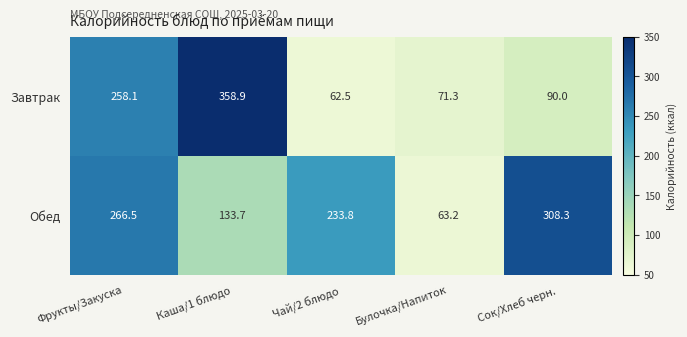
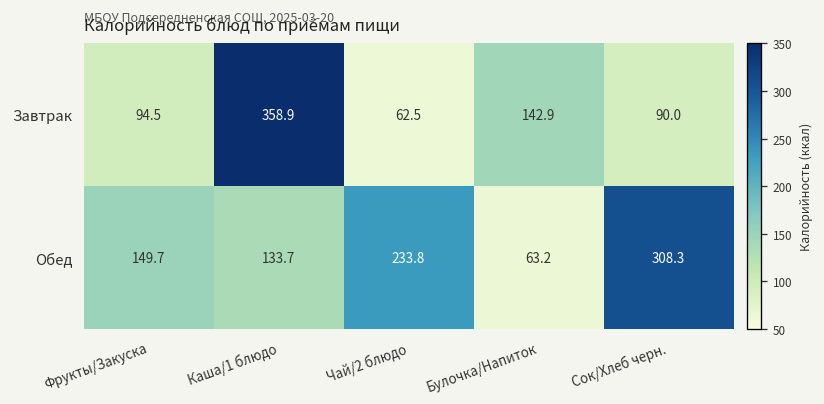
Завтрак, Фрукты/Закуска: 258.1 -> 94.5
Завтрак, Булочка/Напиток: 71.3 -> 142.9
Обед, Фрукты/Закуска: 266.5 -> 149.7
